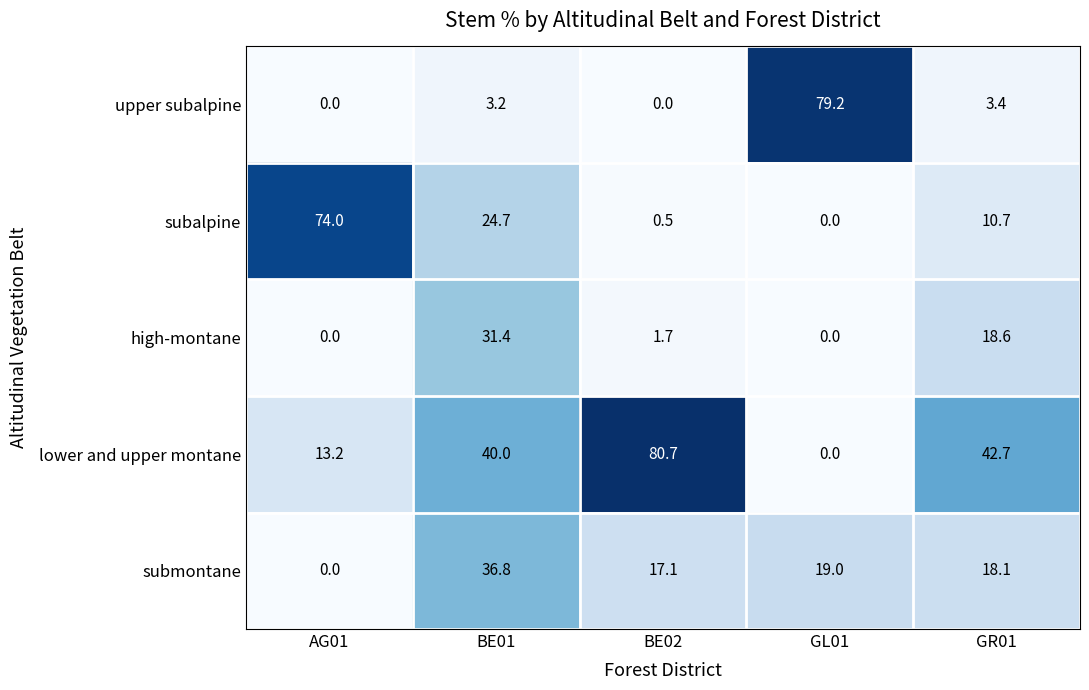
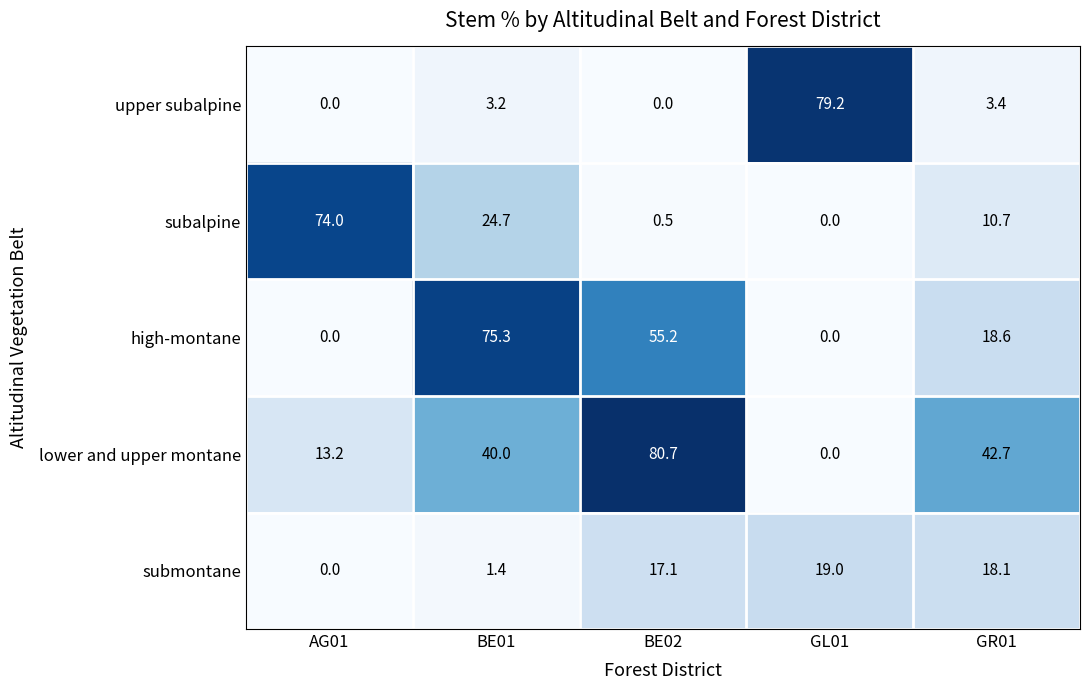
high-montane, BE01: 31.4 -> 75.3
high-montane, BE02: 1.7 -> 55.2
submontane, BE01: 36.8 -> 1.4
